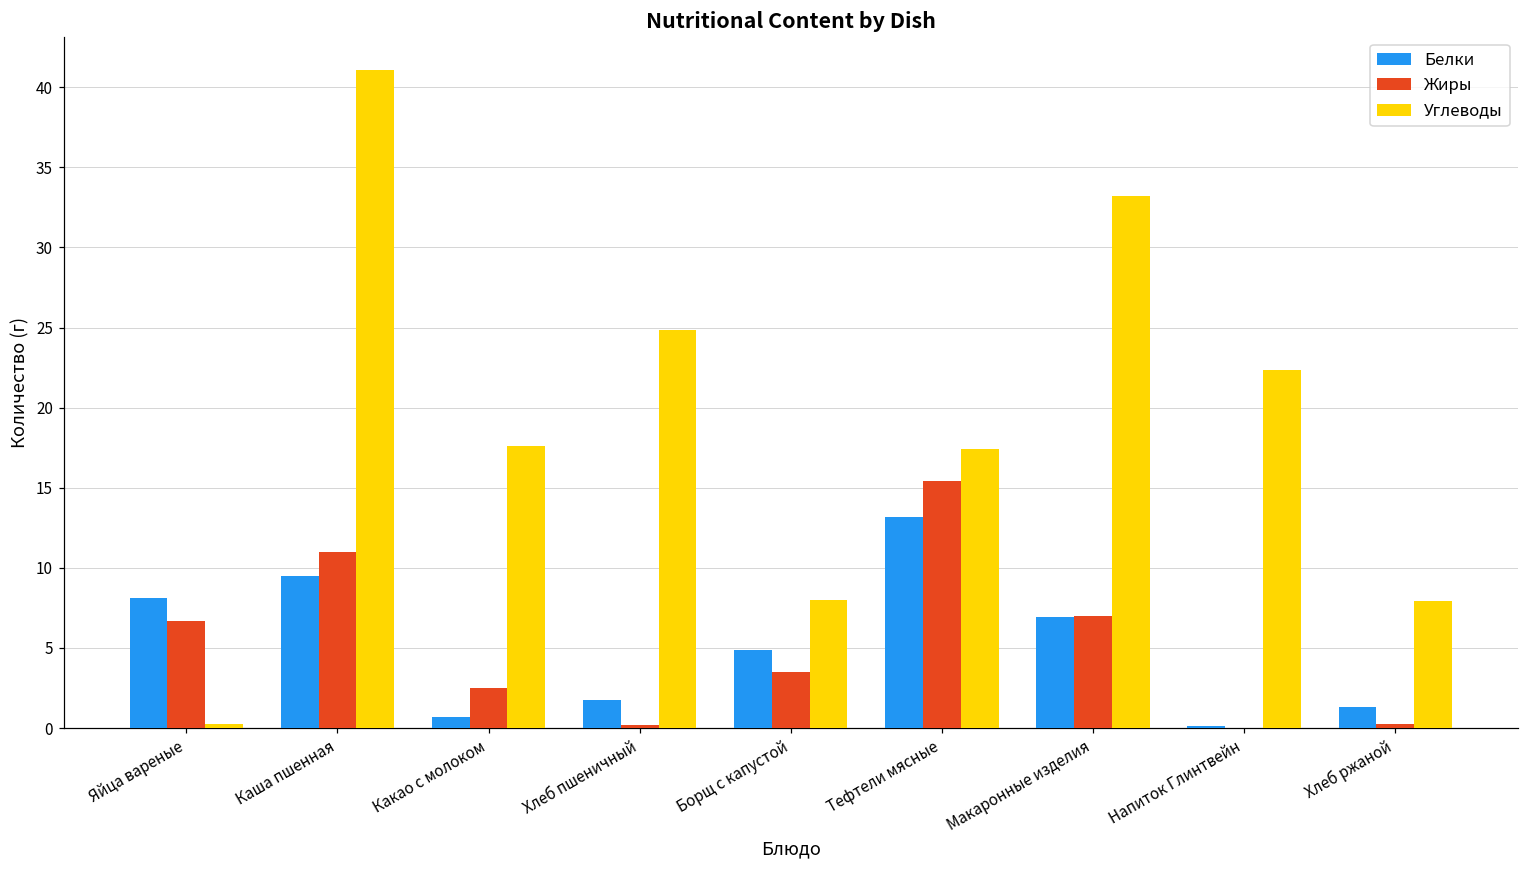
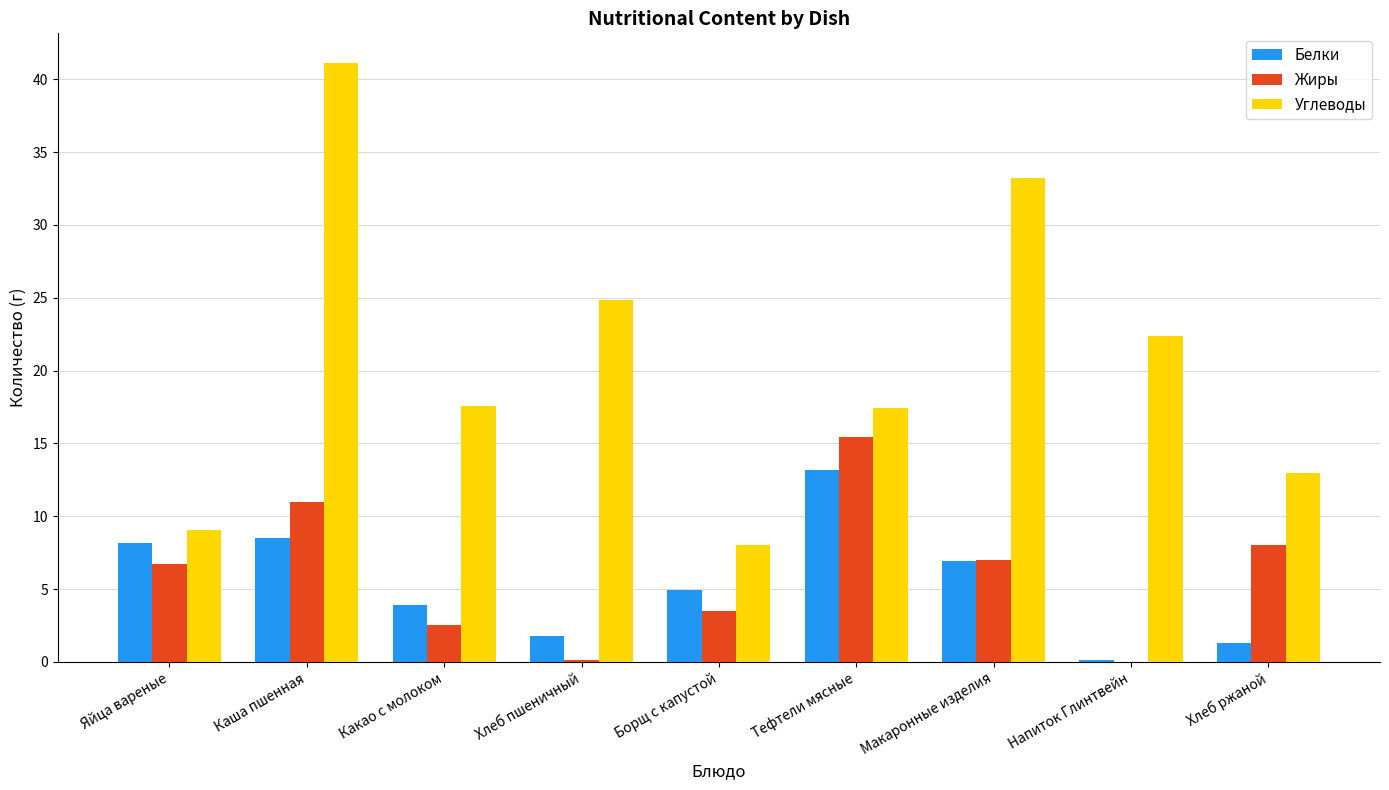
Углеводы, Яйца вареные: 0.3 -> 9.1
Белки, Каша пшенная: 9.5 -> 8.5
Белки, Какао с молоком: 0.7 -> 3.9
Жиры, Хлеб ржаной: 0.2 -> 8.0
Углеводы, Хлеб ржаной: 7.9 -> 12.9
